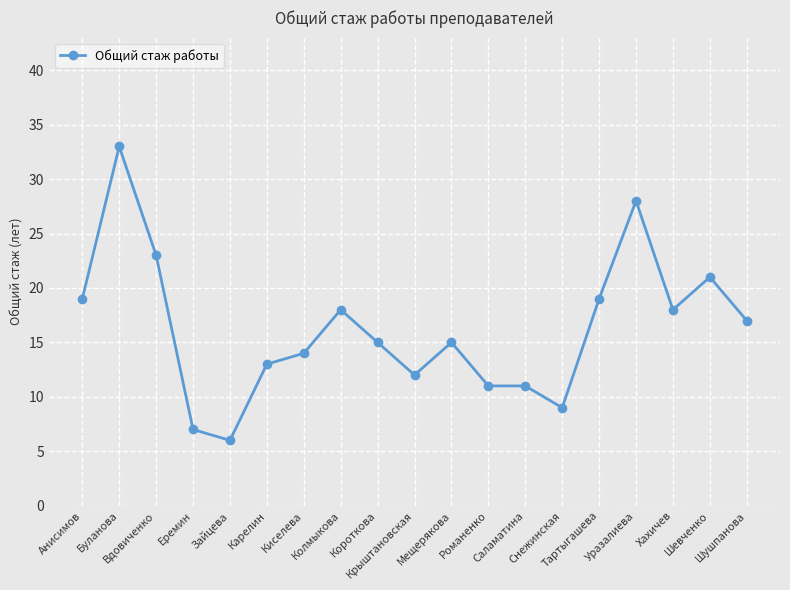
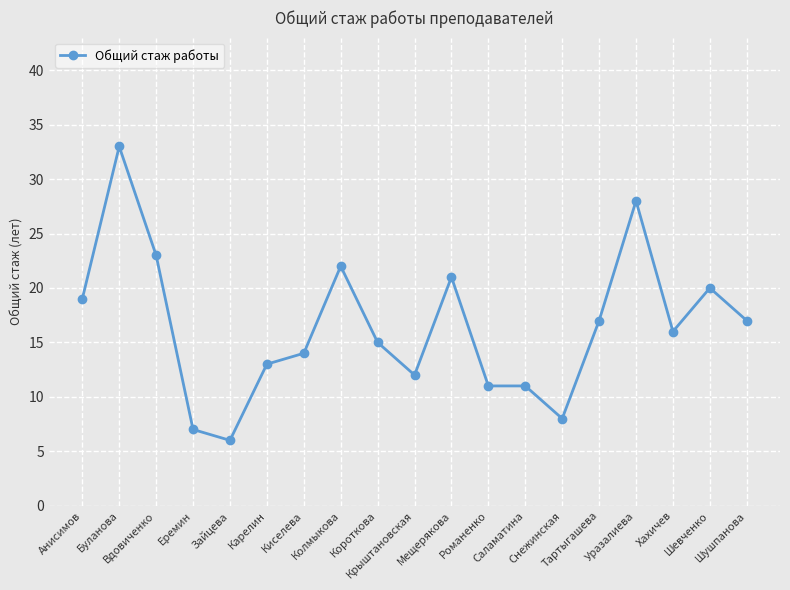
Колмыкова: 18 -> 22
Мещерякова: 15 -> 21
Снежинская: 9 -> 8
Тартыгашева: 19 -> 17
Хахичев: 18 -> 16
Шевченко: 21 -> 20
